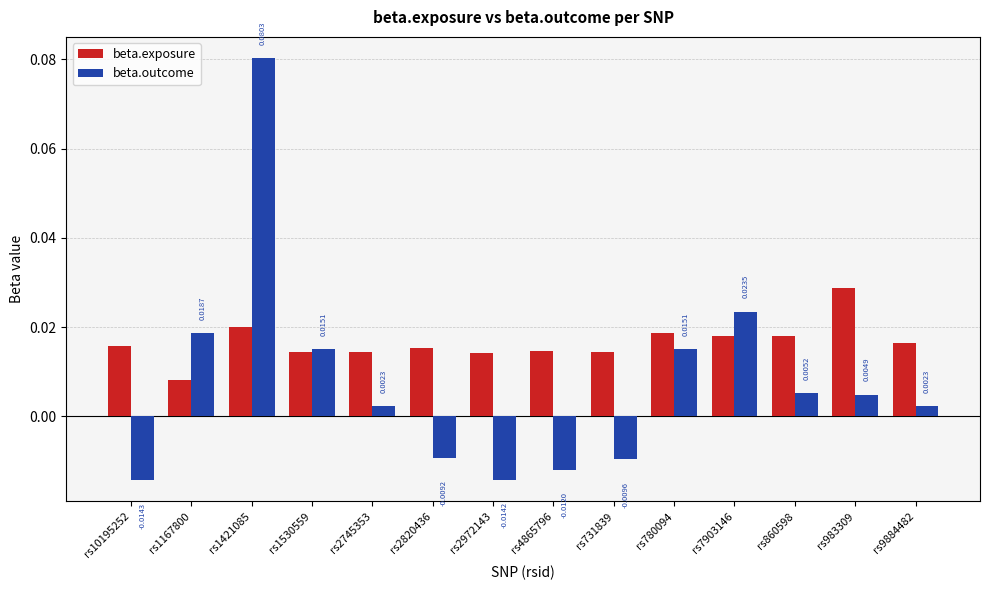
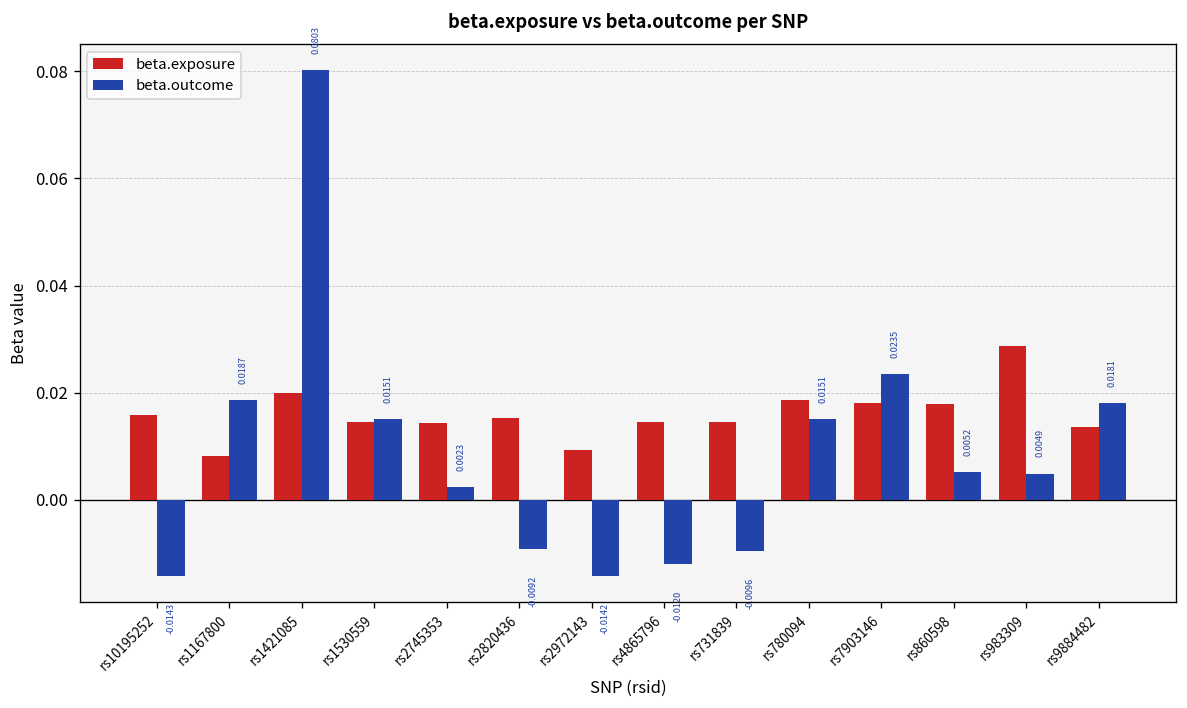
beta.exposure, rs2972143: 0.014 -> 0.009
beta.exposure, rs9884482: 0.016 -> 0.014
beta.outcome, rs9884482: 0.0023 -> 0.0181
